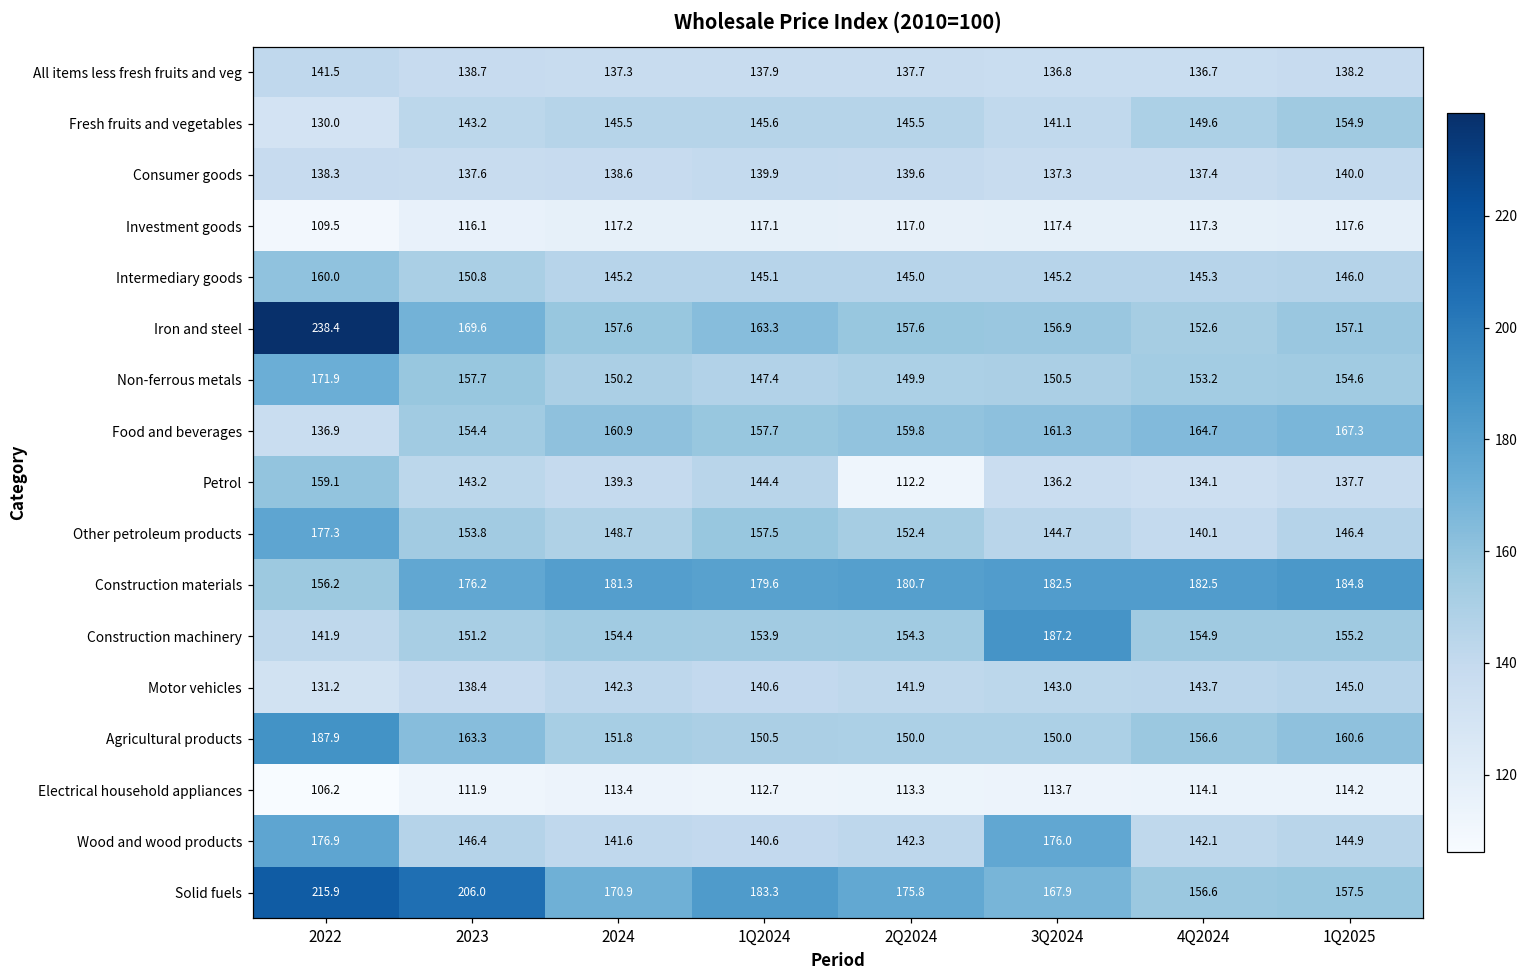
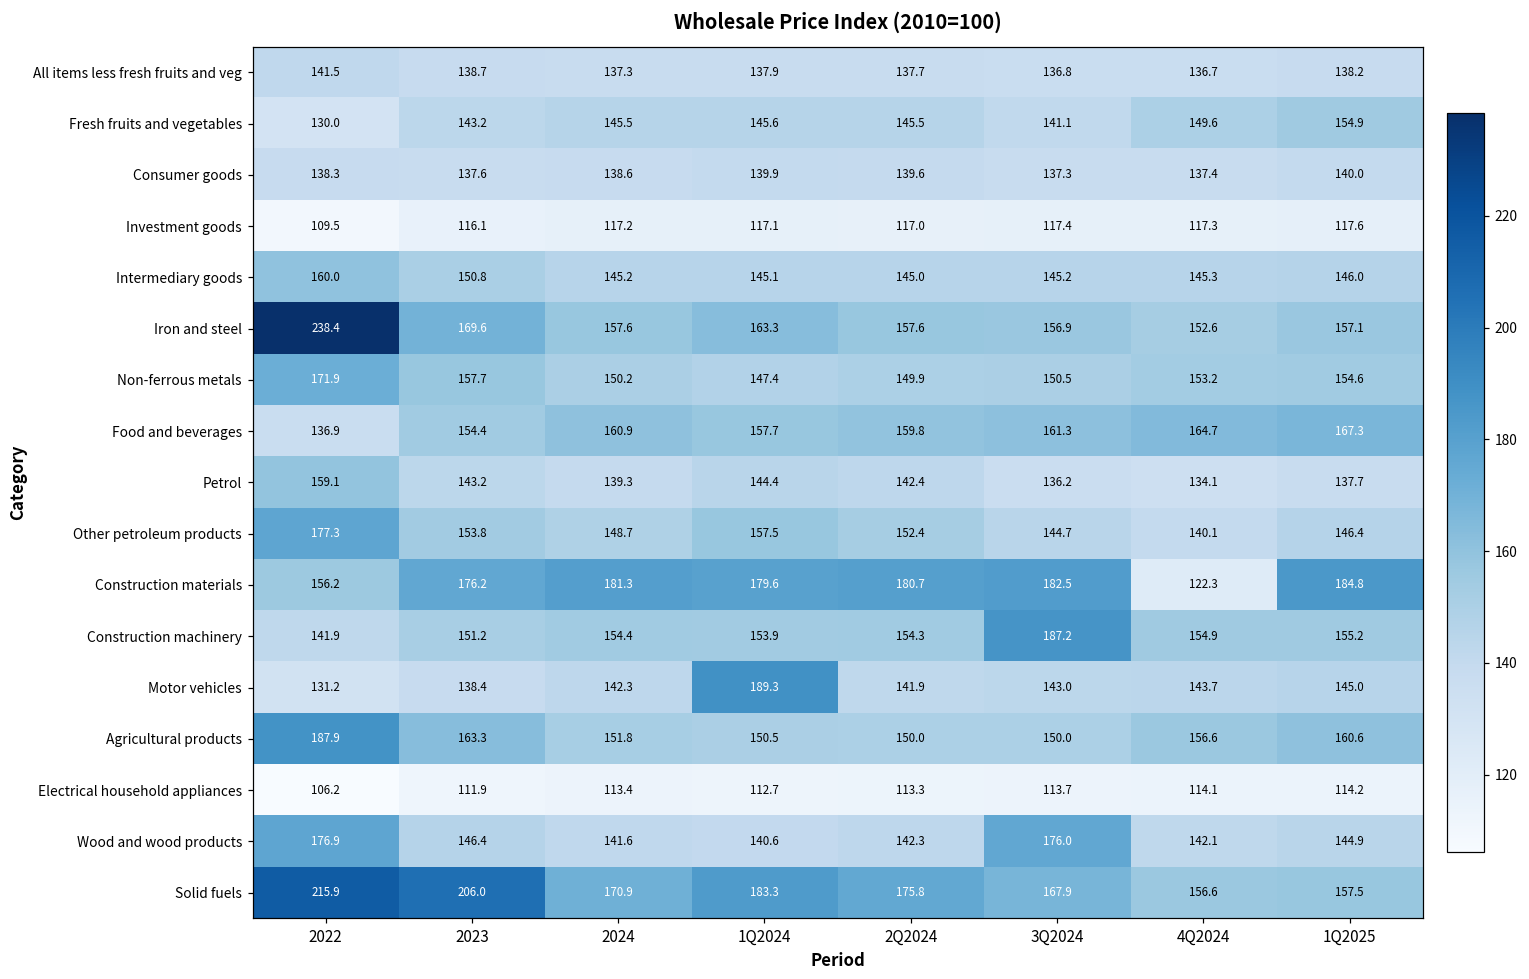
Petrol, 2Q2024: 112.2 -> 142.4
Construction materials, 4Q2024: 182.5 -> 122.3
Motor vehicles, 1Q2024: 140.6 -> 189.3
